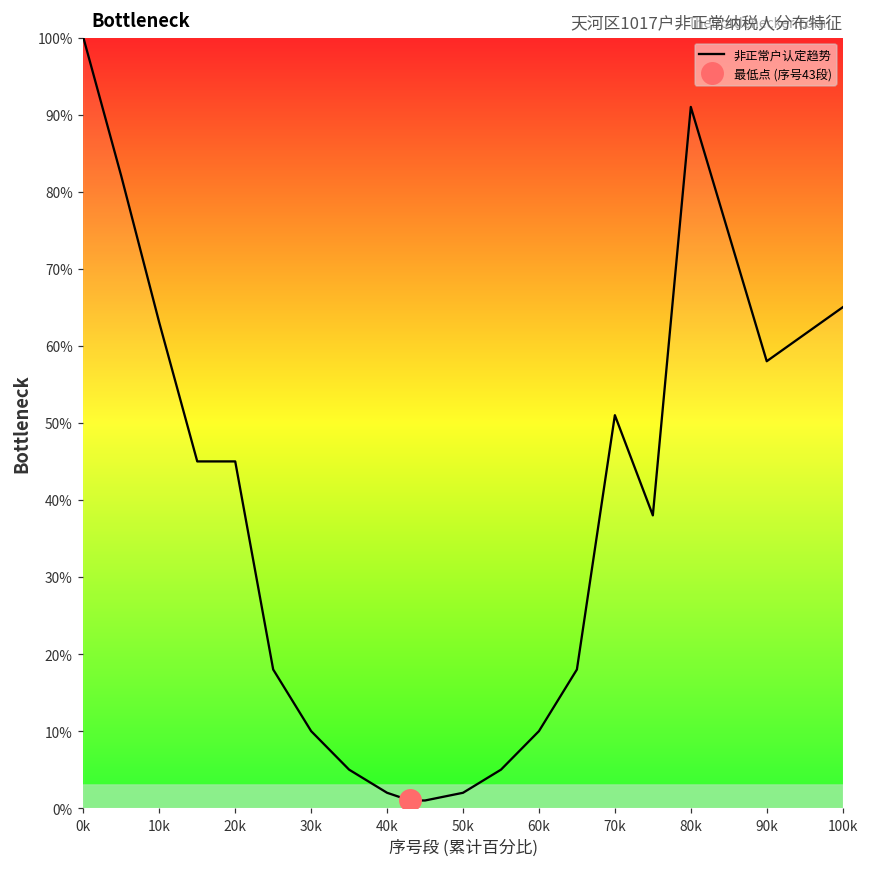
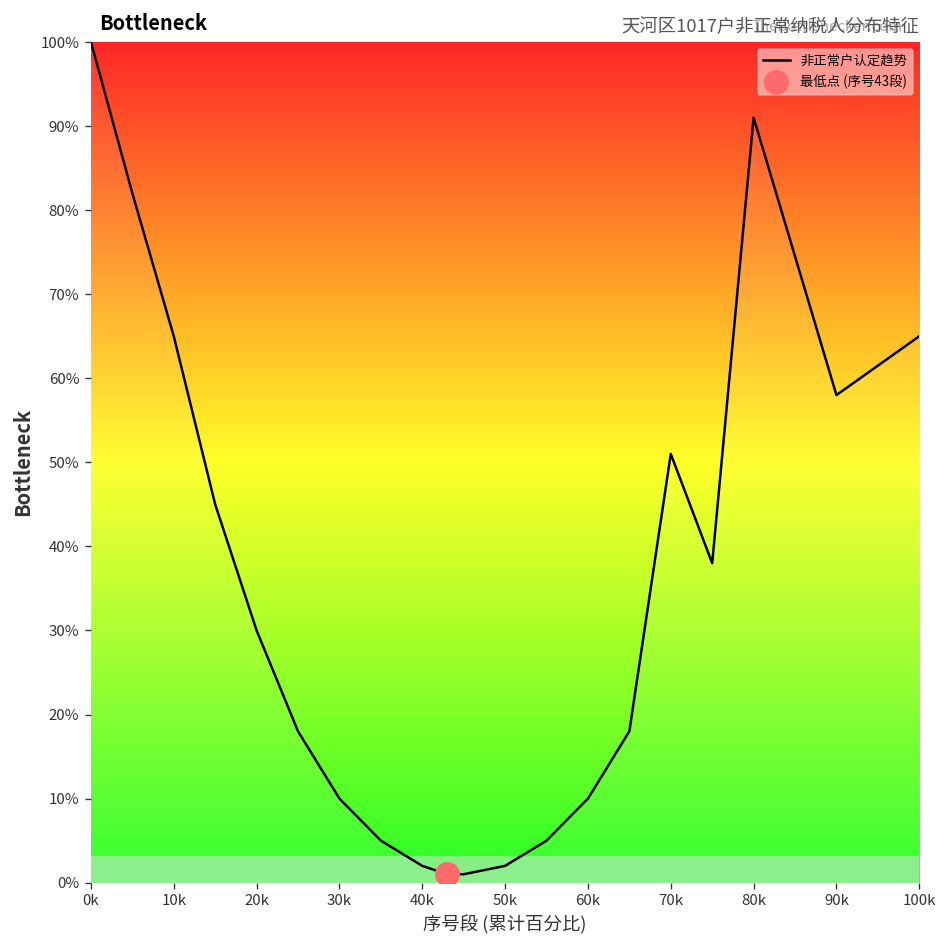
非正常户认定趋势, 10k: 63% -> 65%
非正常户认定趋势, 20k: 45% -> 30%
